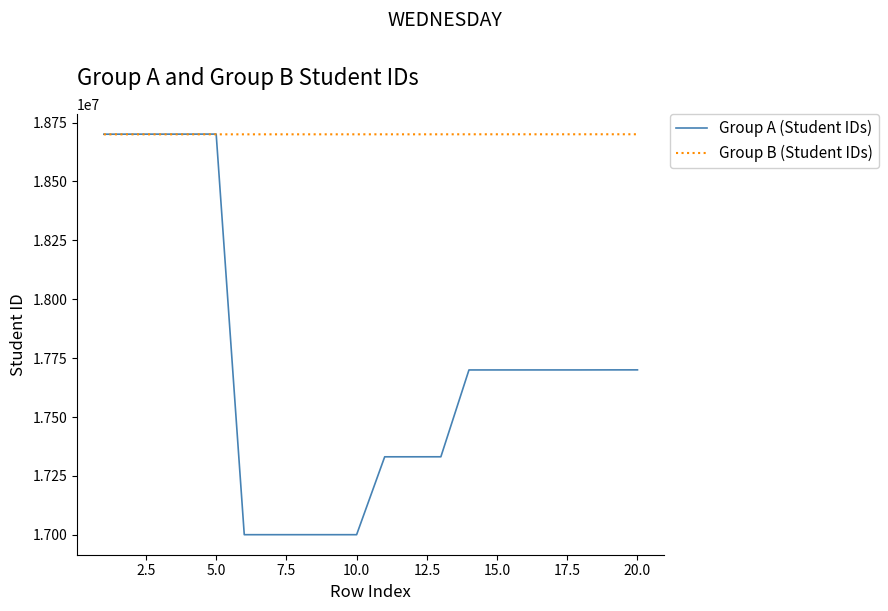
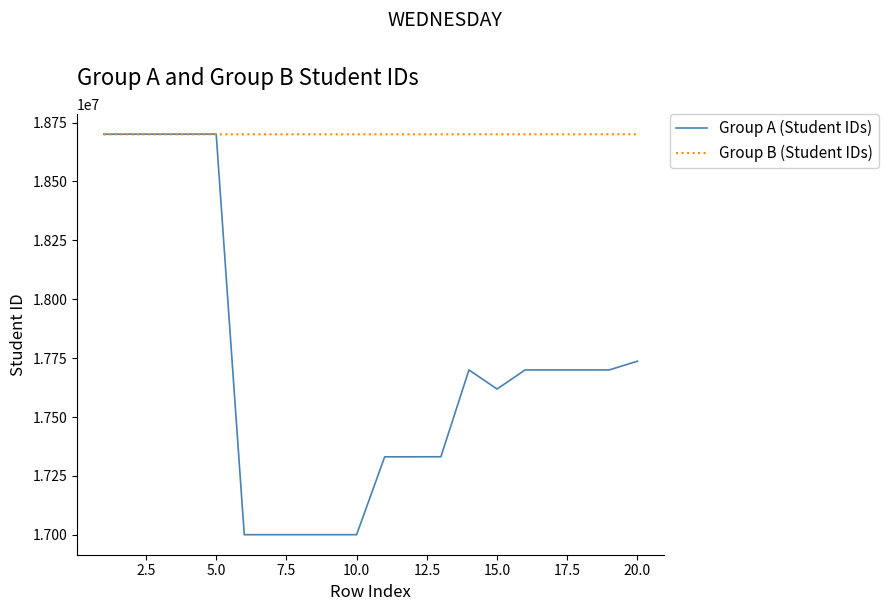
Group A (Student IDs), 15.0: 17700000 -> 17620000
Group A (Student IDs), 20.0: 17700000 -> 17740000
